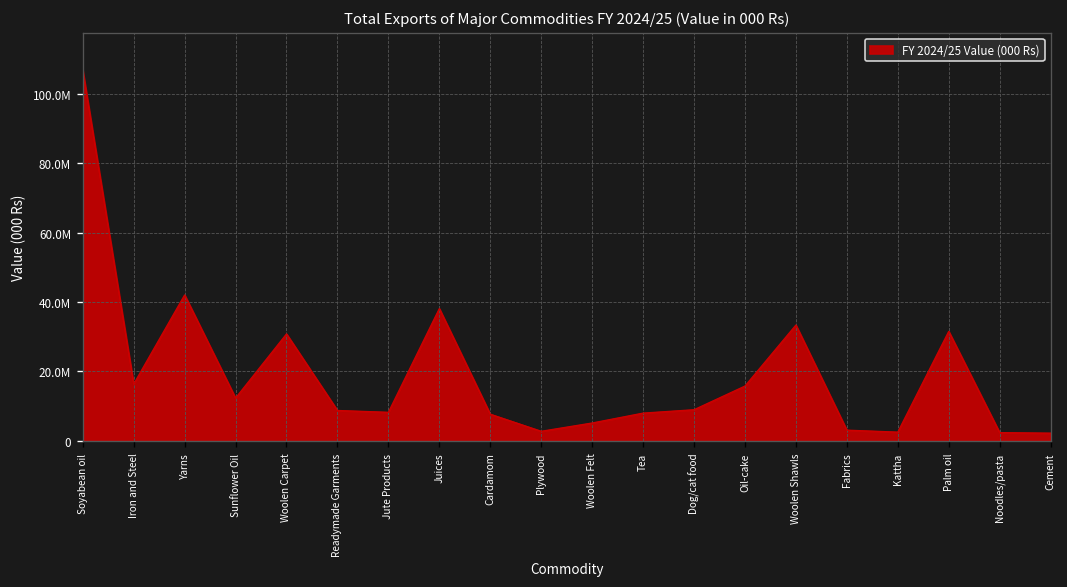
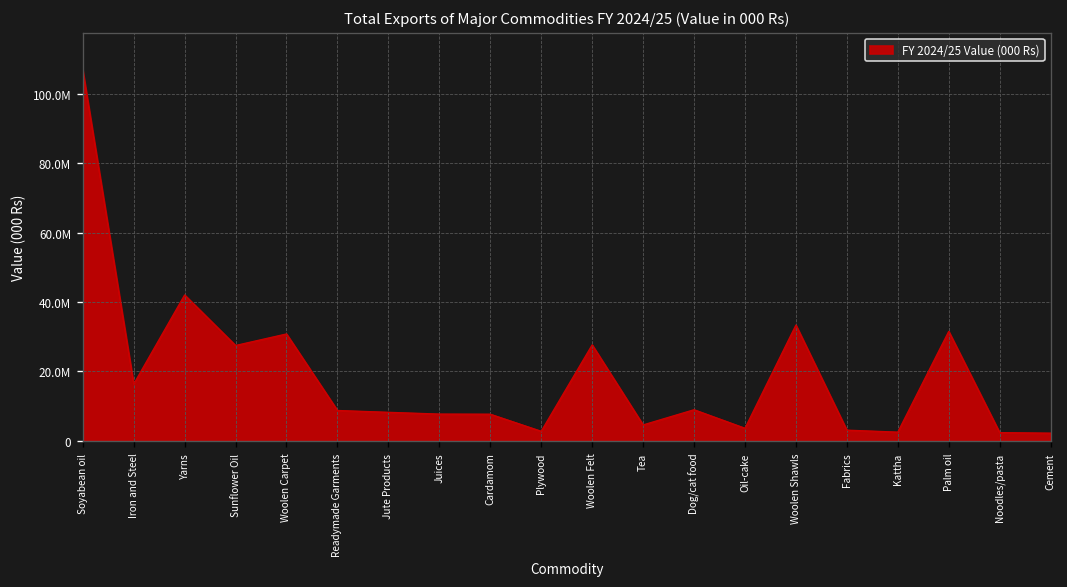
Sunflower Oil: 12000000 -> 27000000
Juices: 38000000 -> 8000000
Woolen Felt: 5000000 -> 28000000
Tea: 8000000 -> 5000000
Oil-cake: 16000000 -> 4000000
